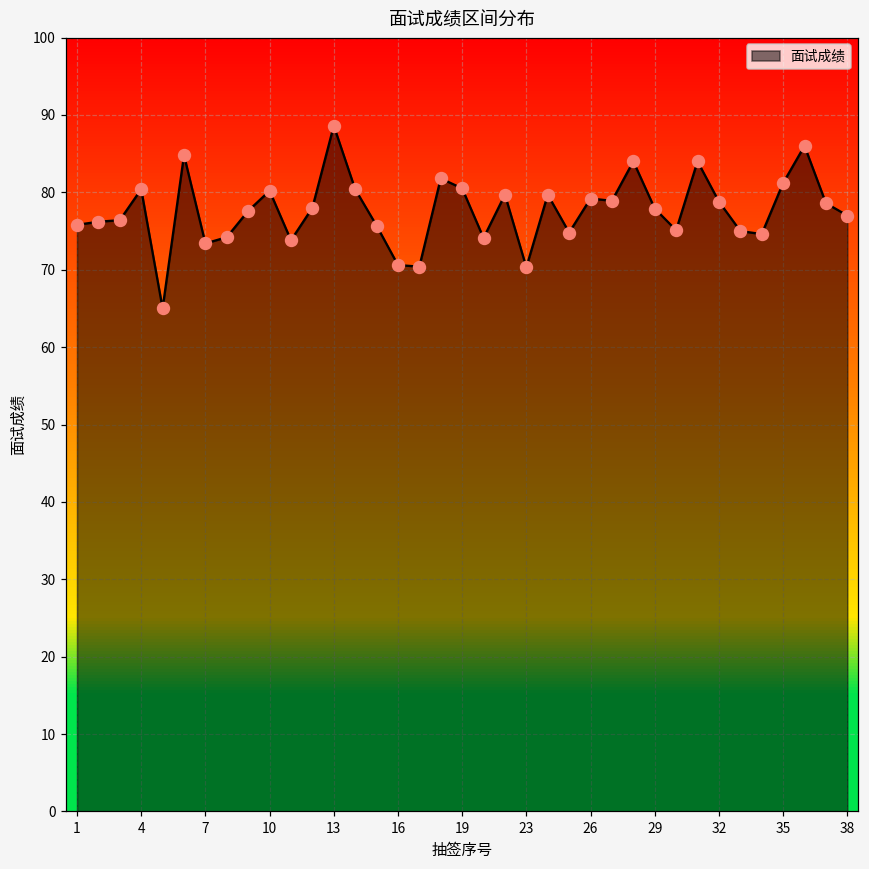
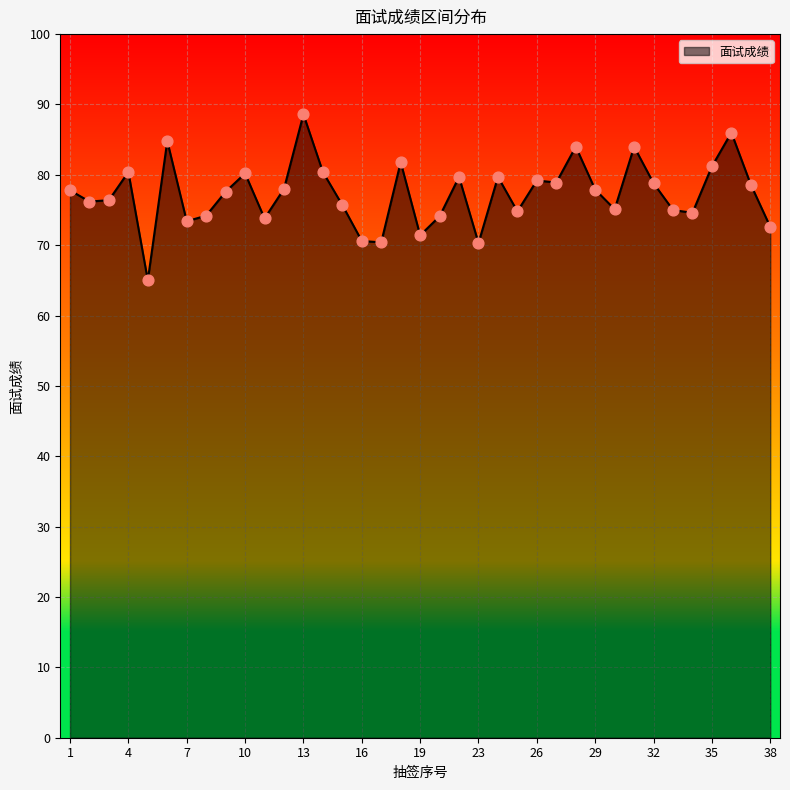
1: 76 -> 78
19: 81 -> 71
38: 77 -> 73
